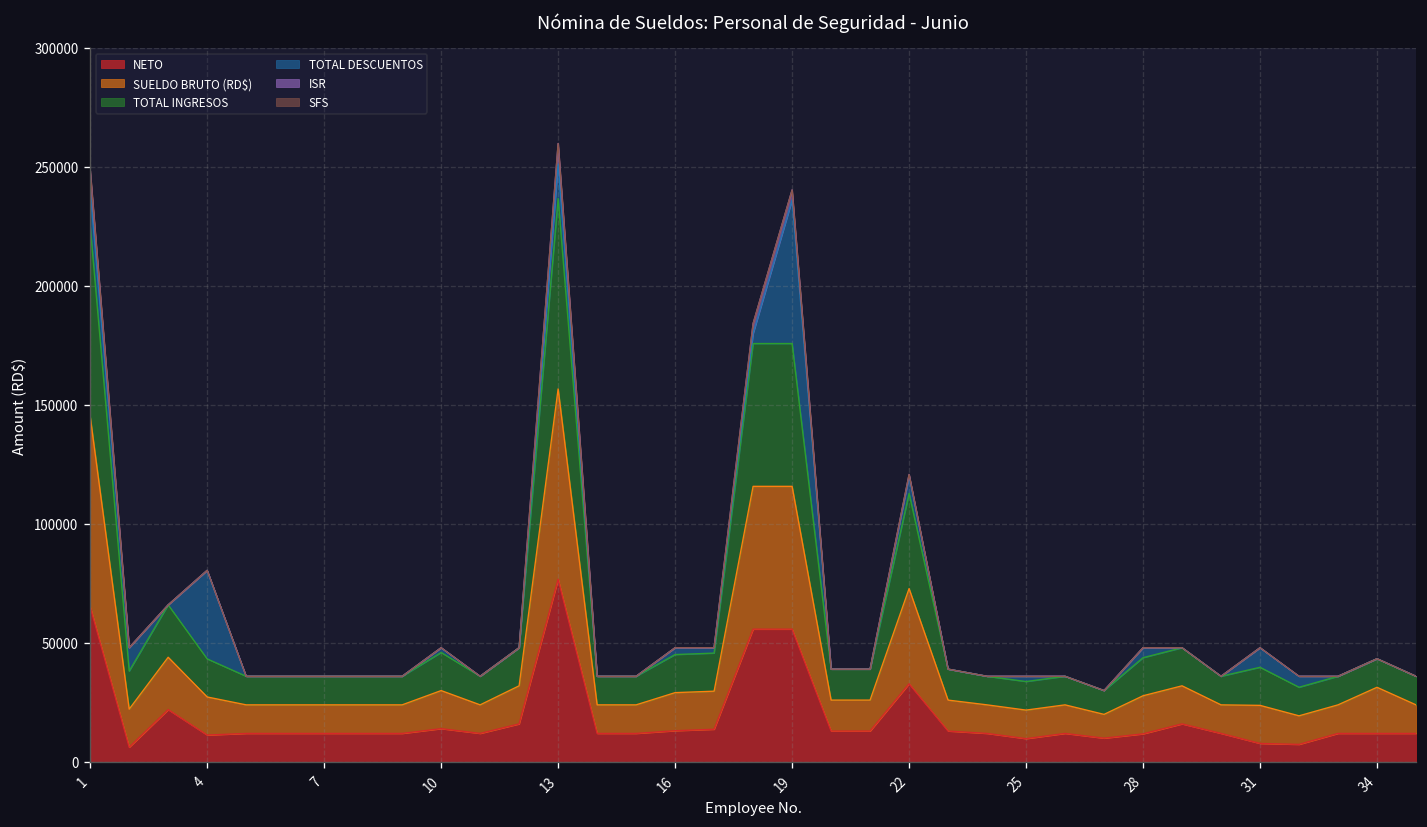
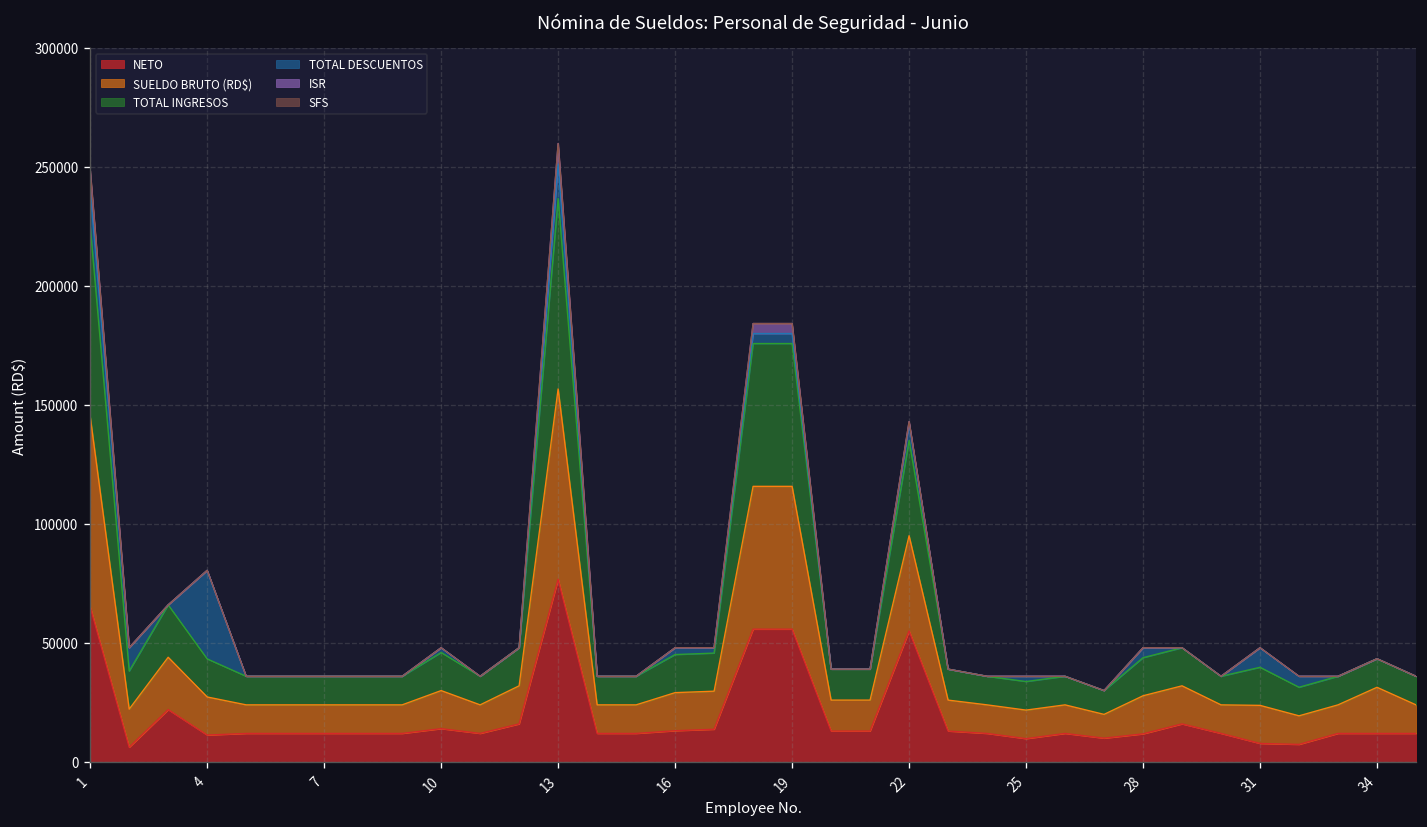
TOTAL DESCUENTOS, 19: 60000 -> 4000
NETO, 22: 33000 -> 55000
